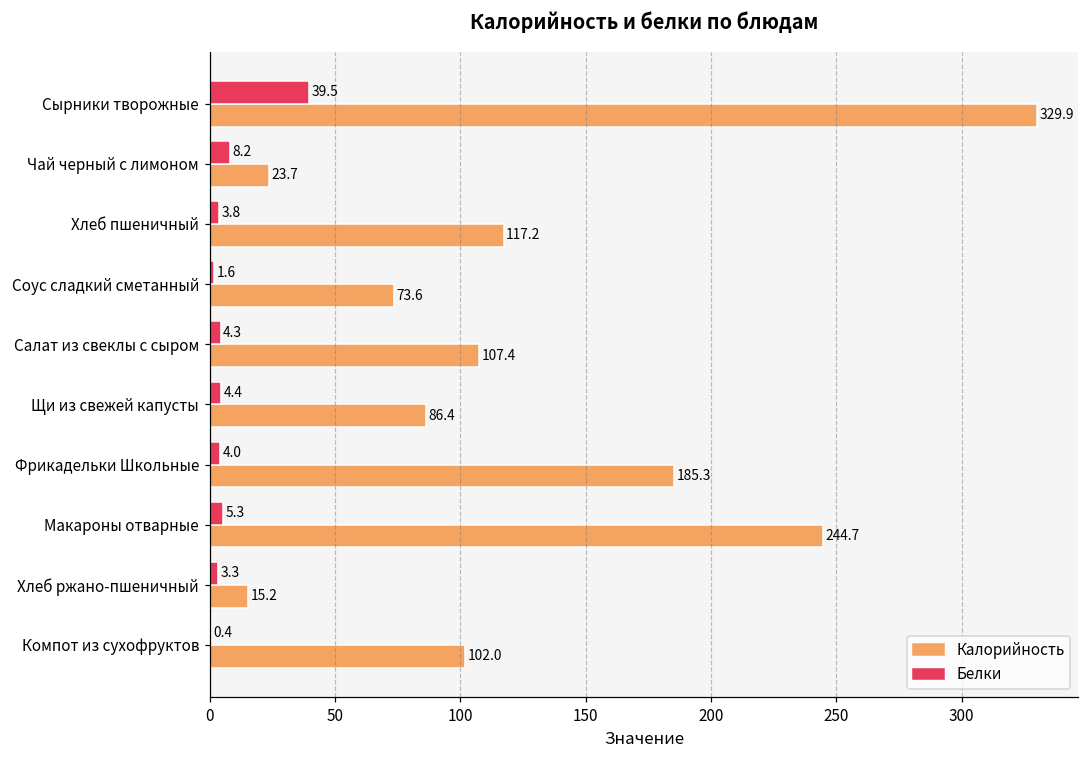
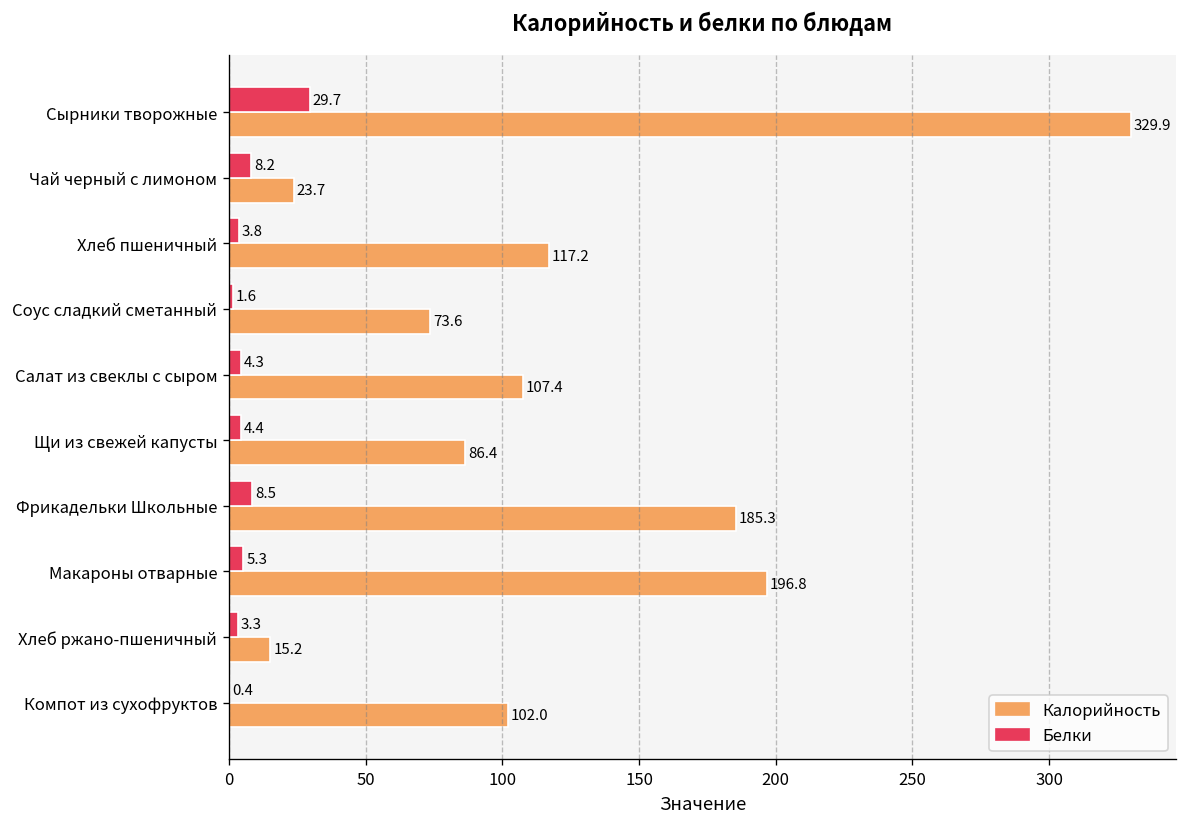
Белки, Сырники творожные: 39.5 -> 29.7
Белки, Фрикадельки Школьные: 4.0 -> 8.5
Калорийность, Макароны отварные: 244.7 -> 196.8
